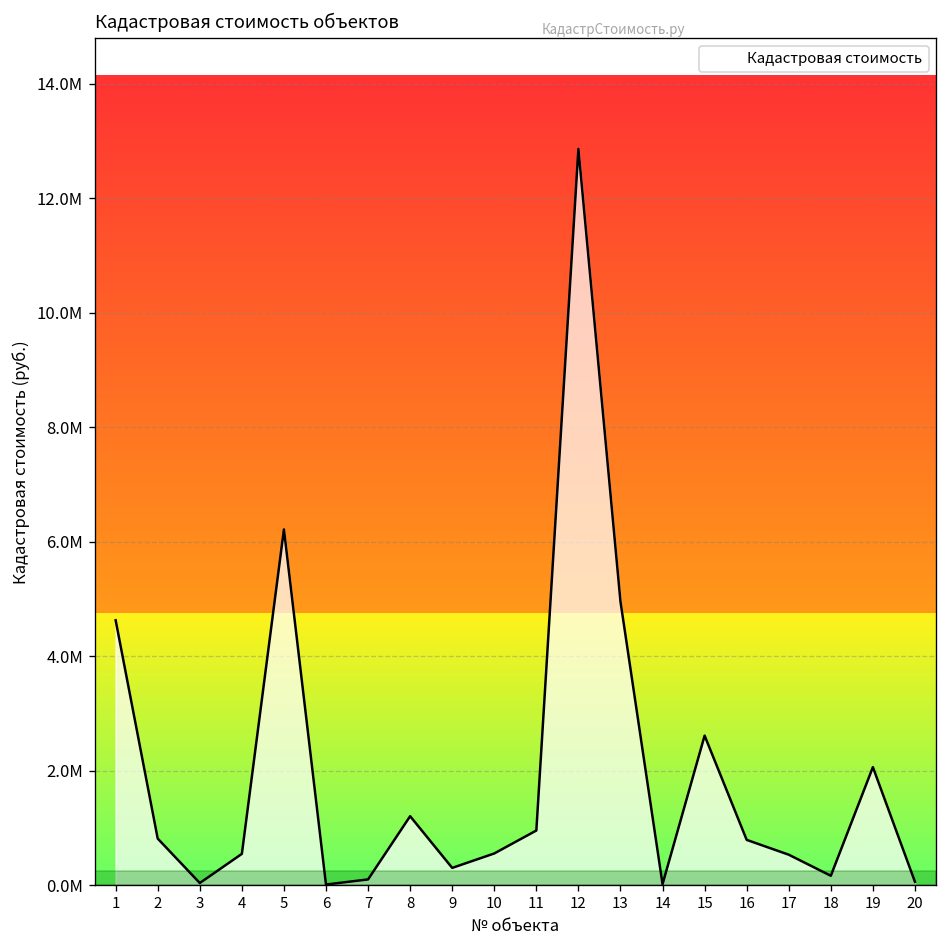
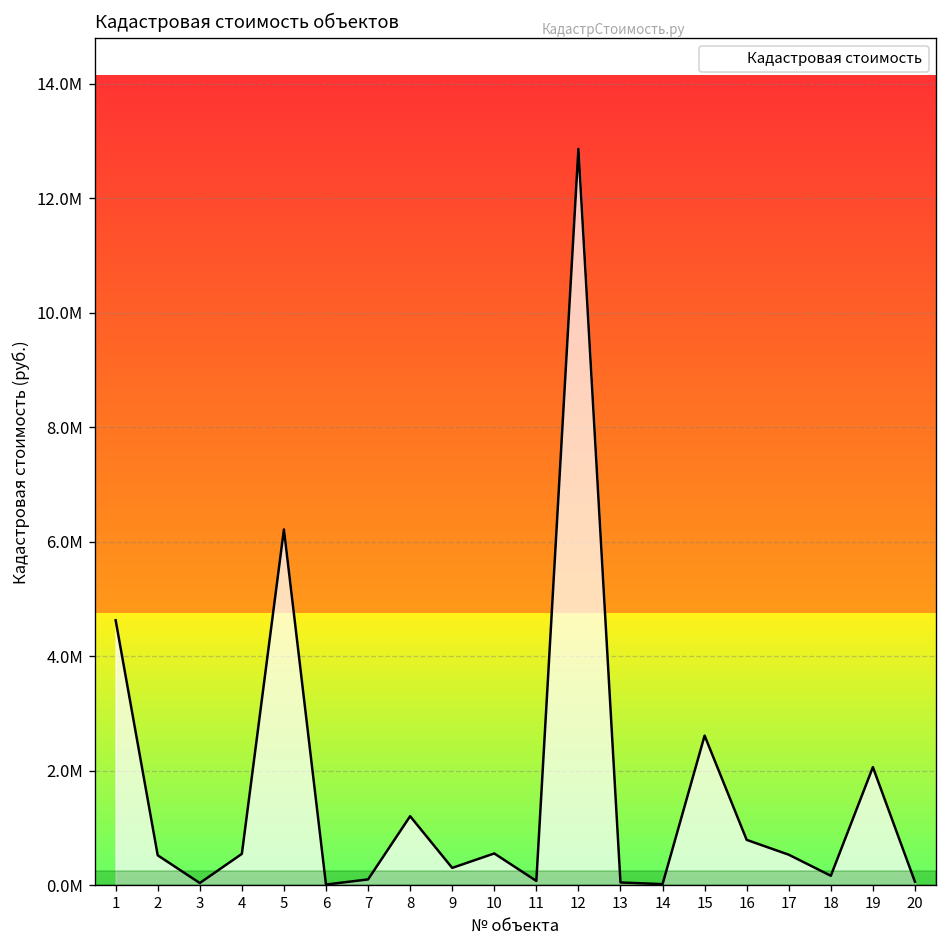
2: 800000 -> 500000
11: 1000000 -> 100000
13: 5000000 -> 0
